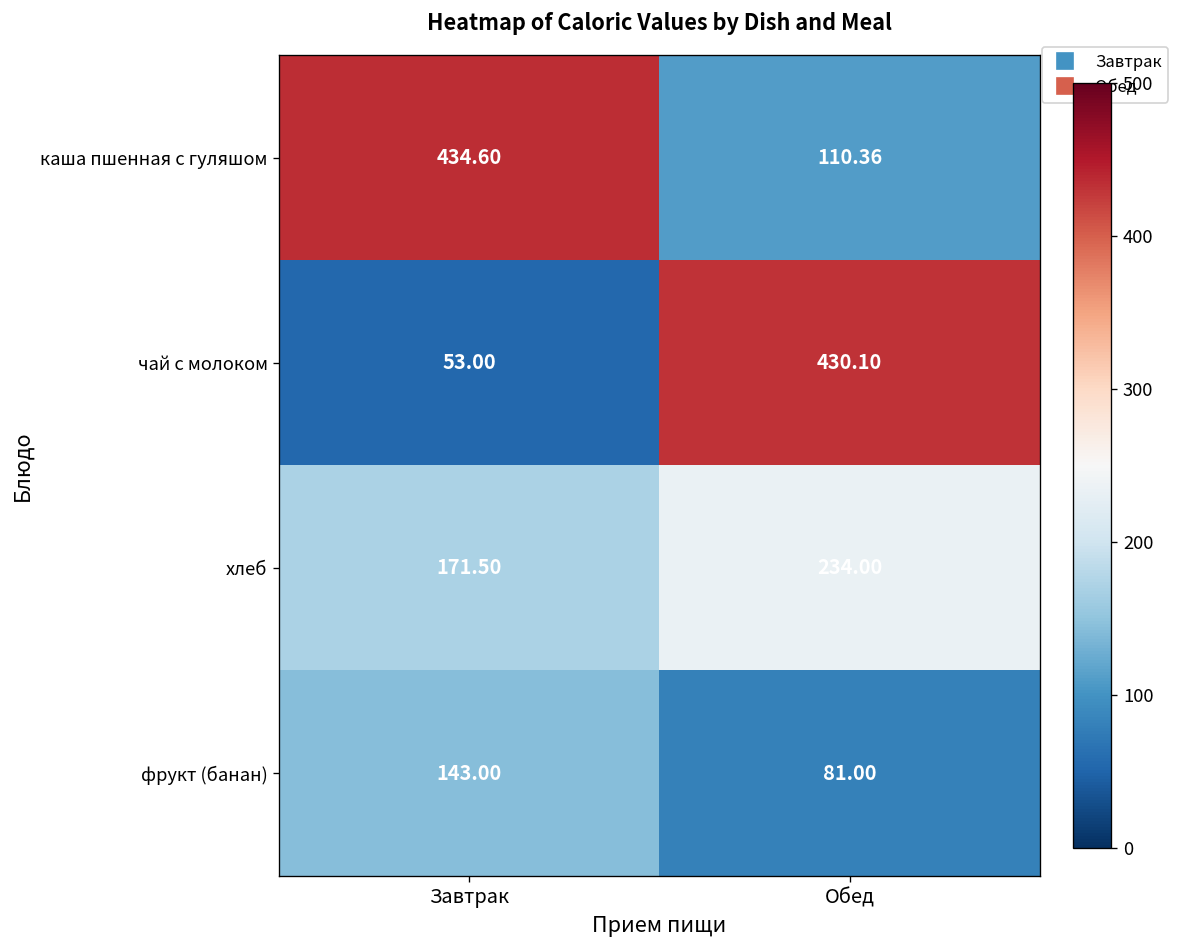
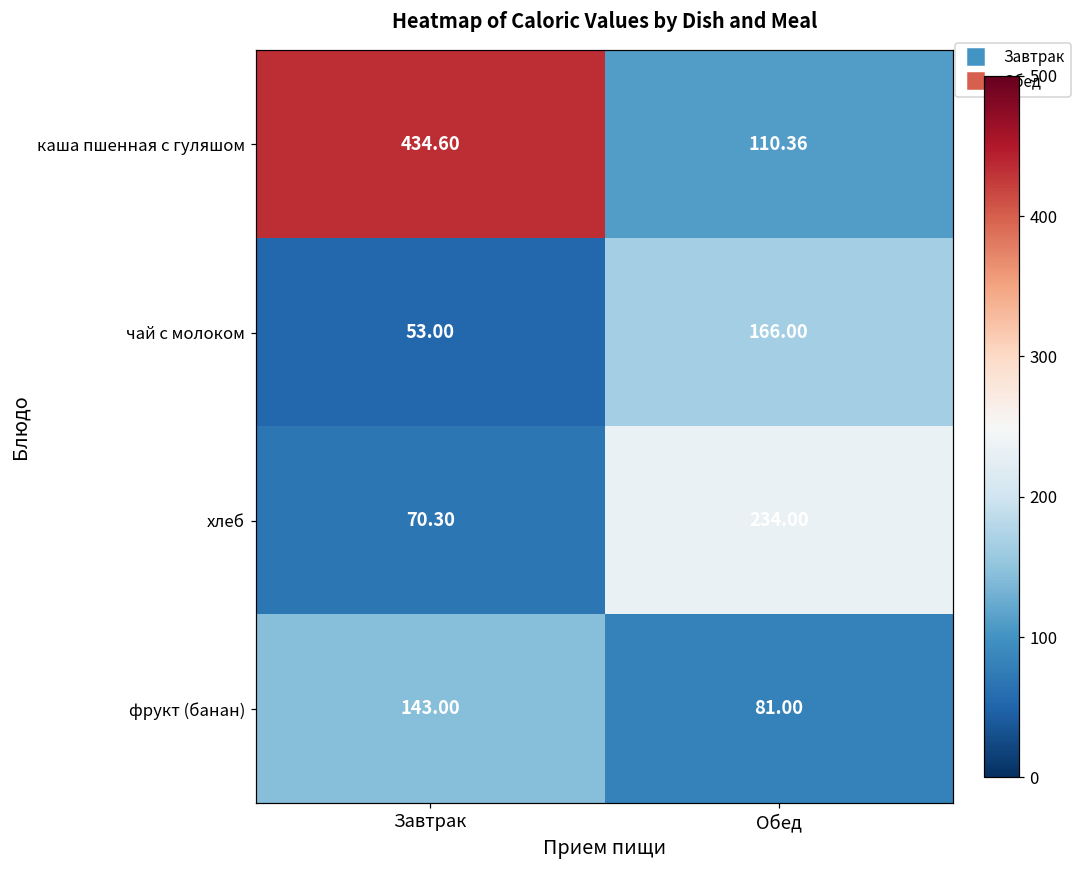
чай с молоком, Обед: 430.10 -> 166.00
хлеб, Завтрак: 171.50 -> 70.30
